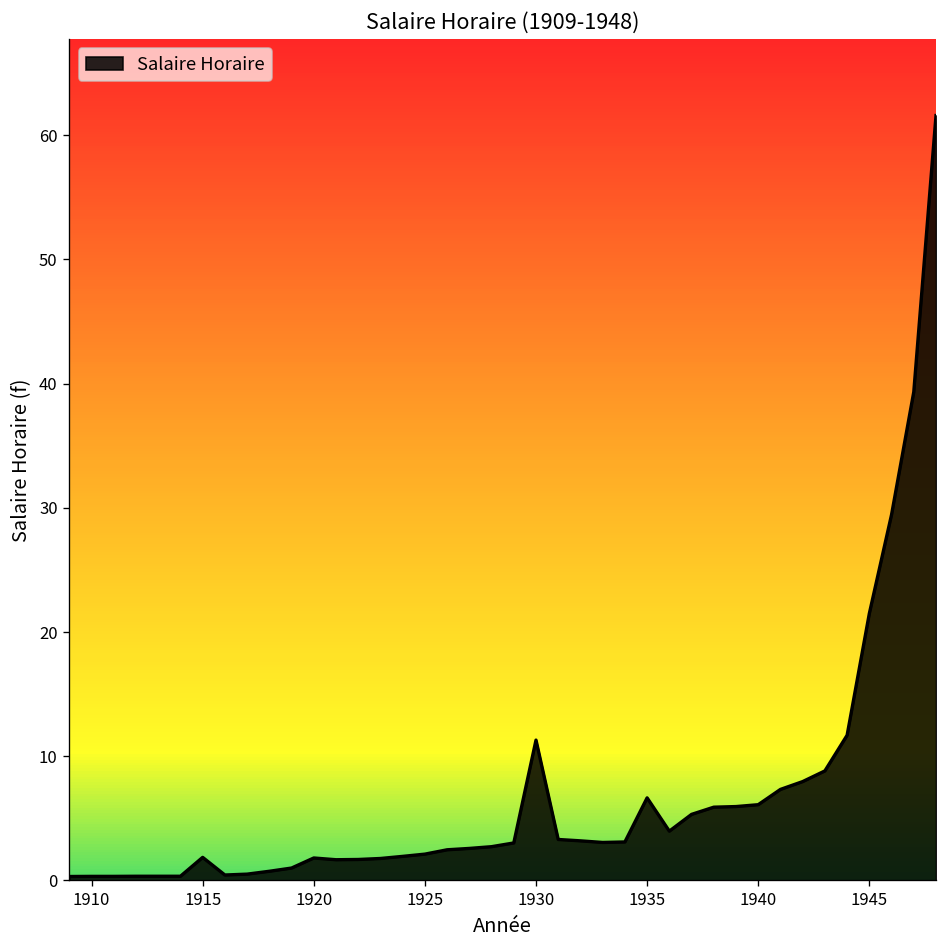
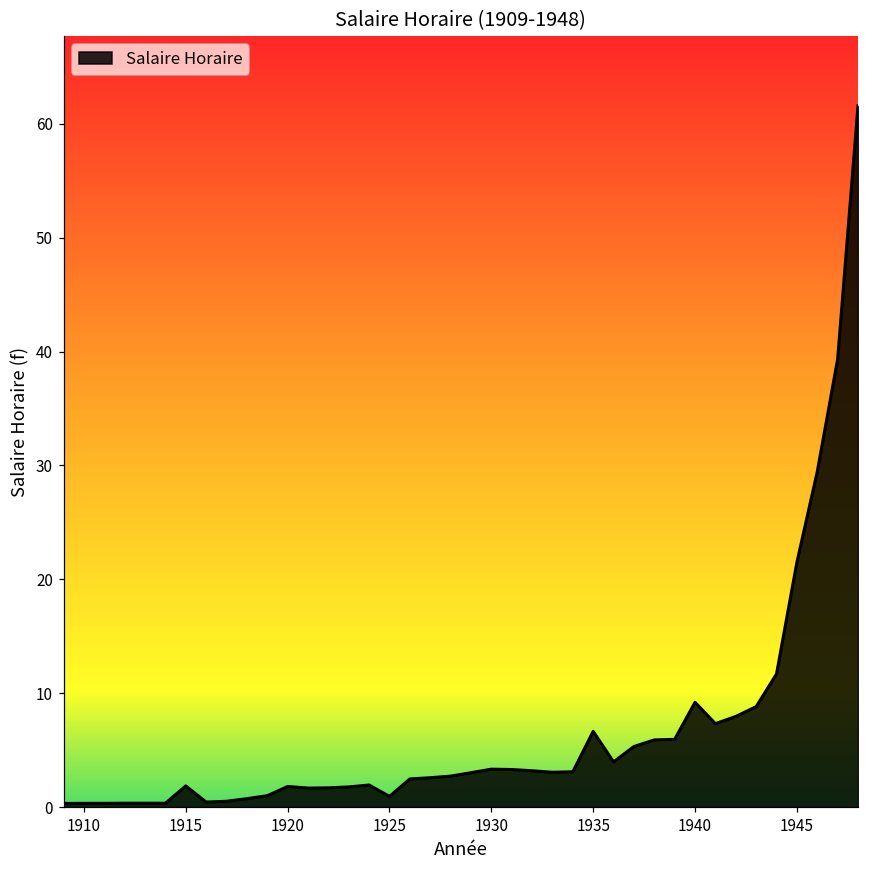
1925: 2.1 -> 0.9
1930: 11.3 -> 3.3
1940: 6.1 -> 9.2
